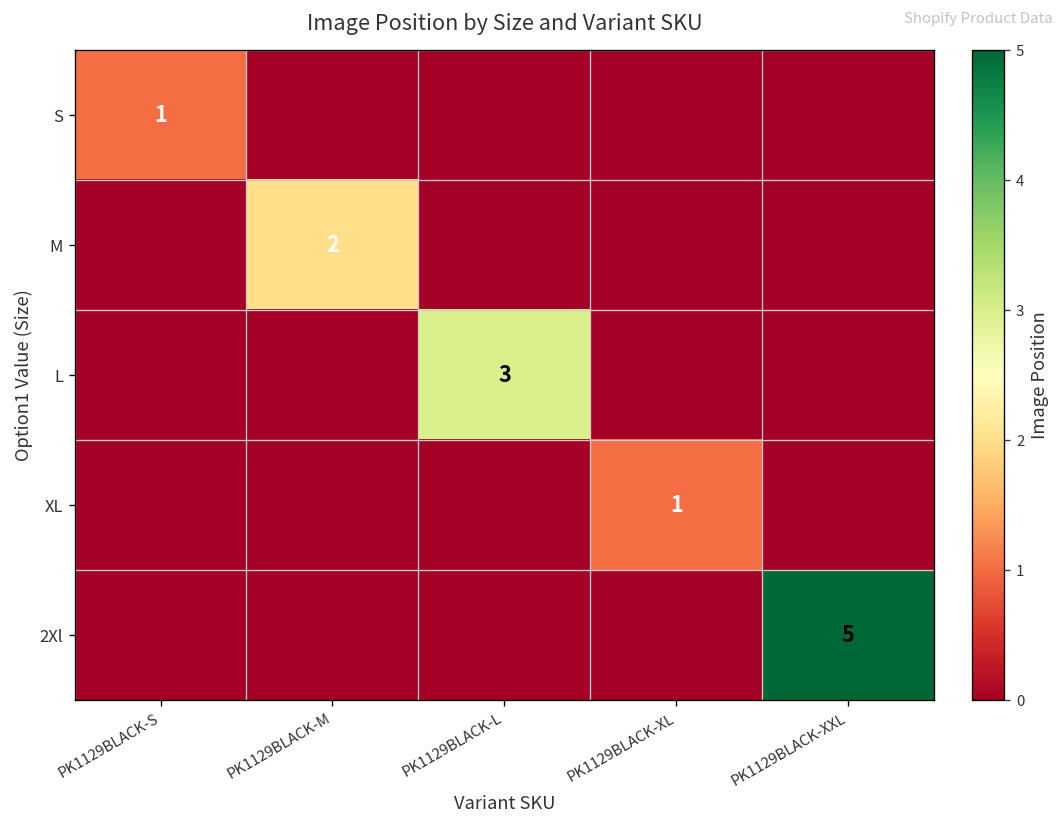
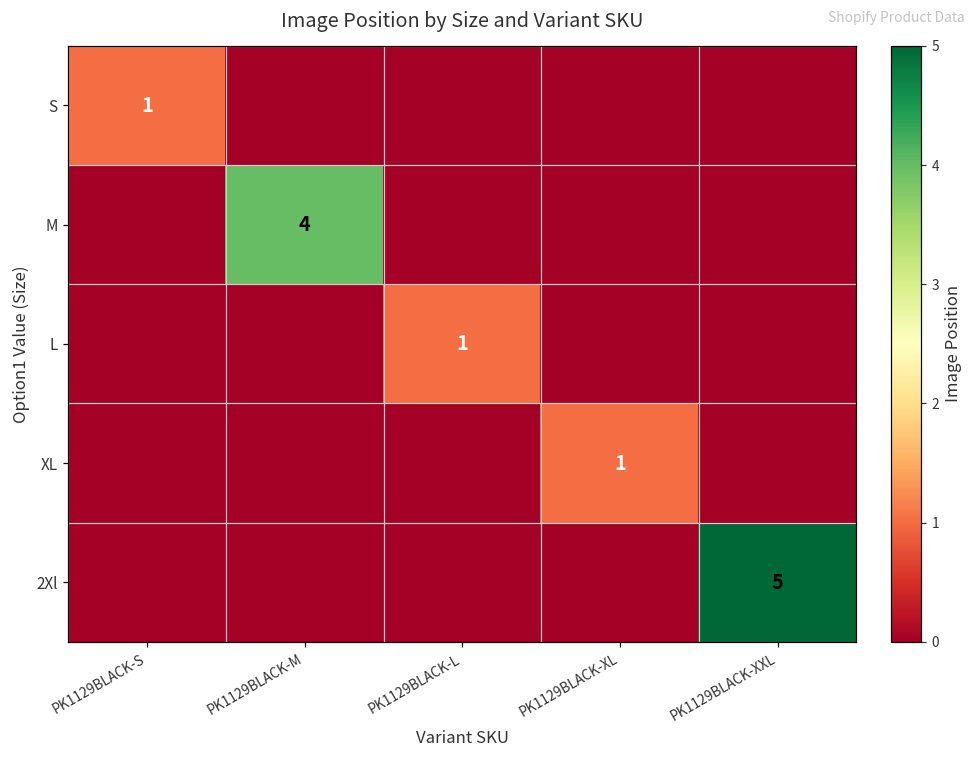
M, PK1129BLACK-M: 2 -> 4
L, PK1129BLACK-L: 3 -> 1
